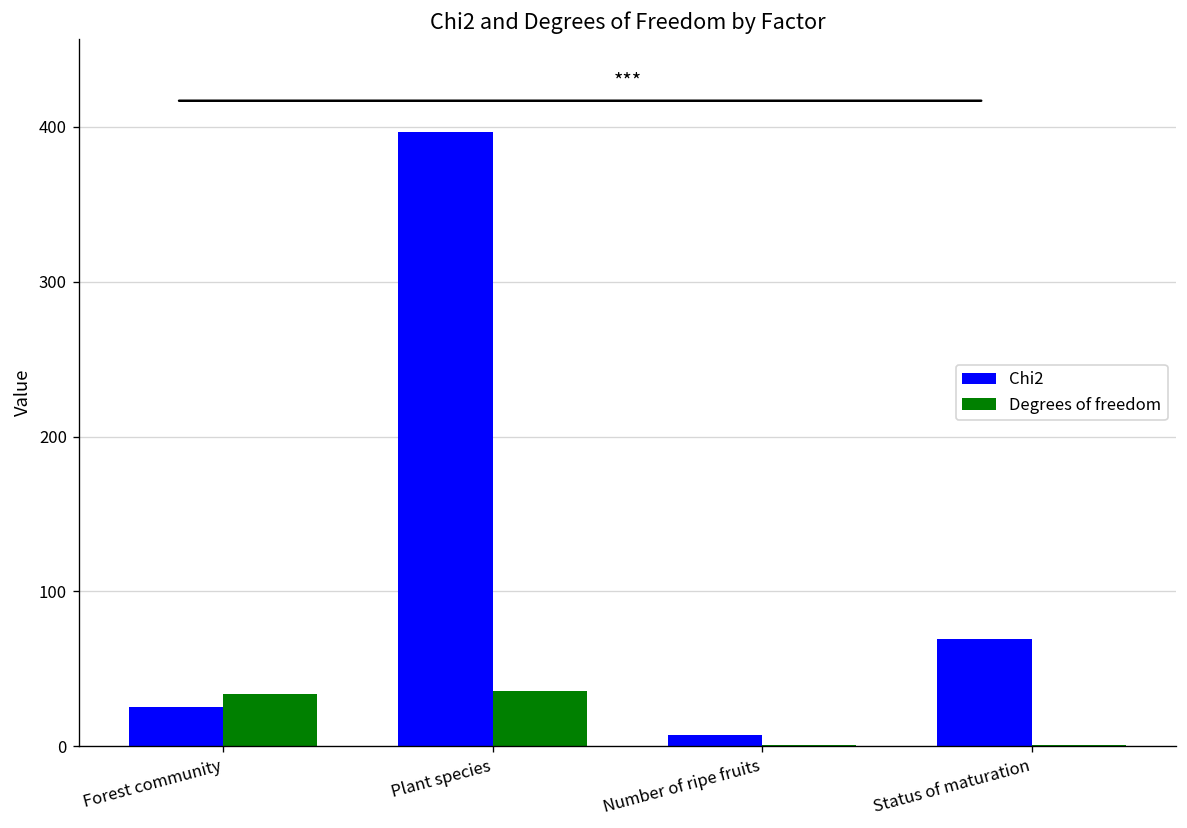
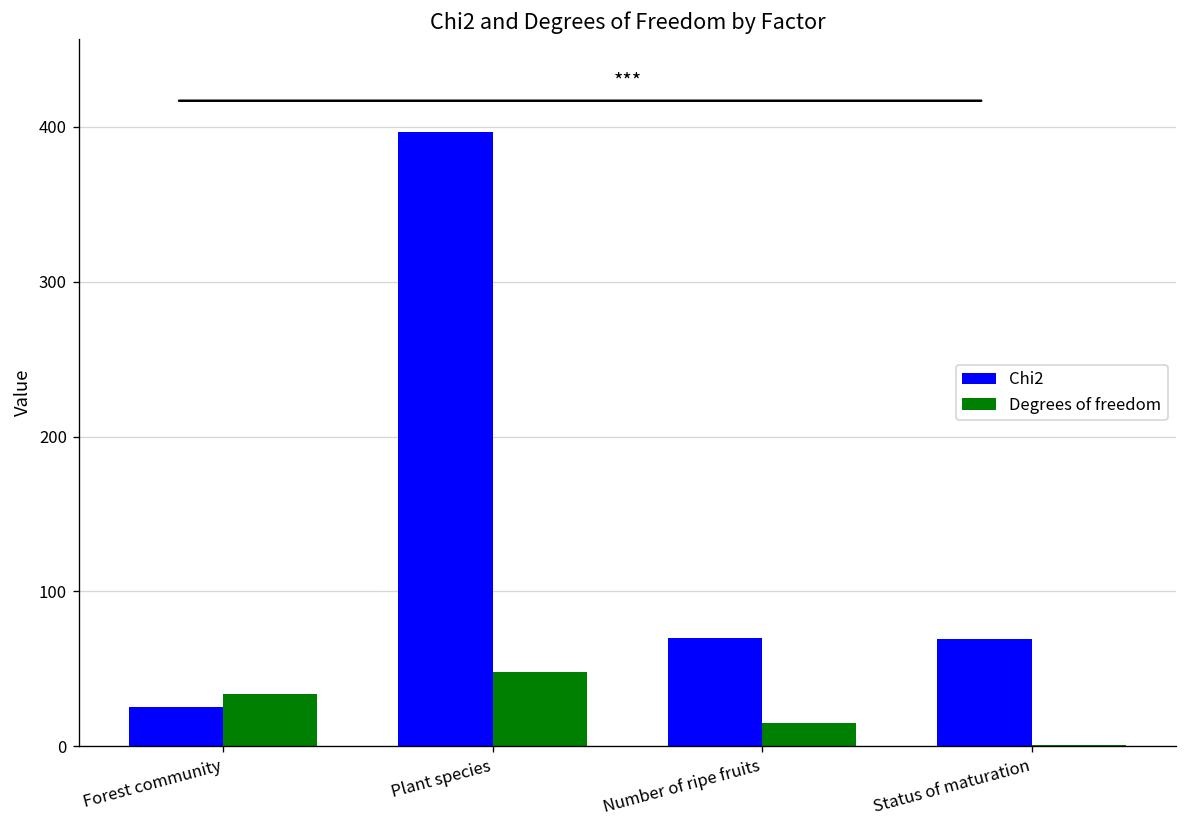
Degrees of freedom, Plant species: 36 -> 48
Chi2, Number of ripe fruits: 8 -> 70
Degrees of freedom, Number of ripe fruits: 1 -> 15
